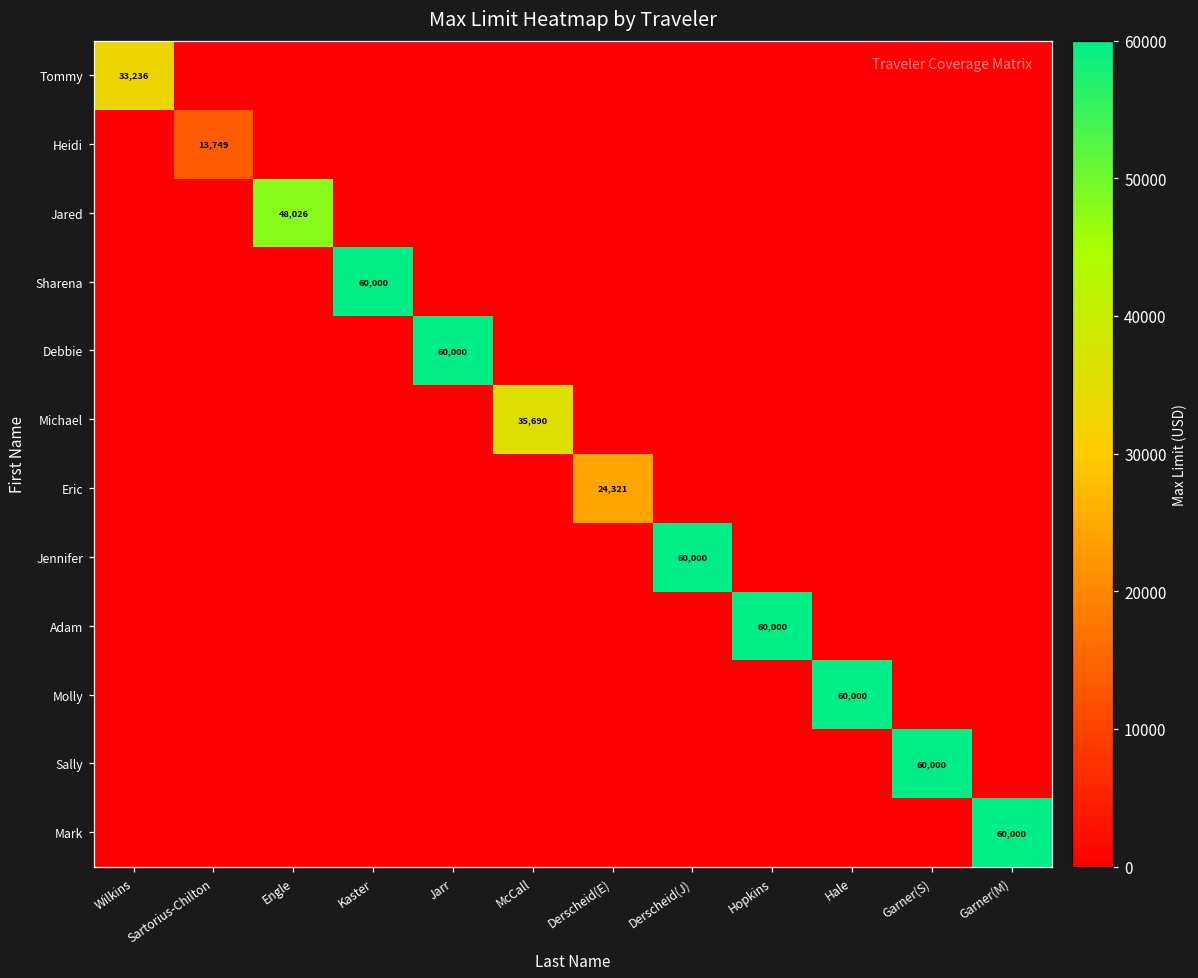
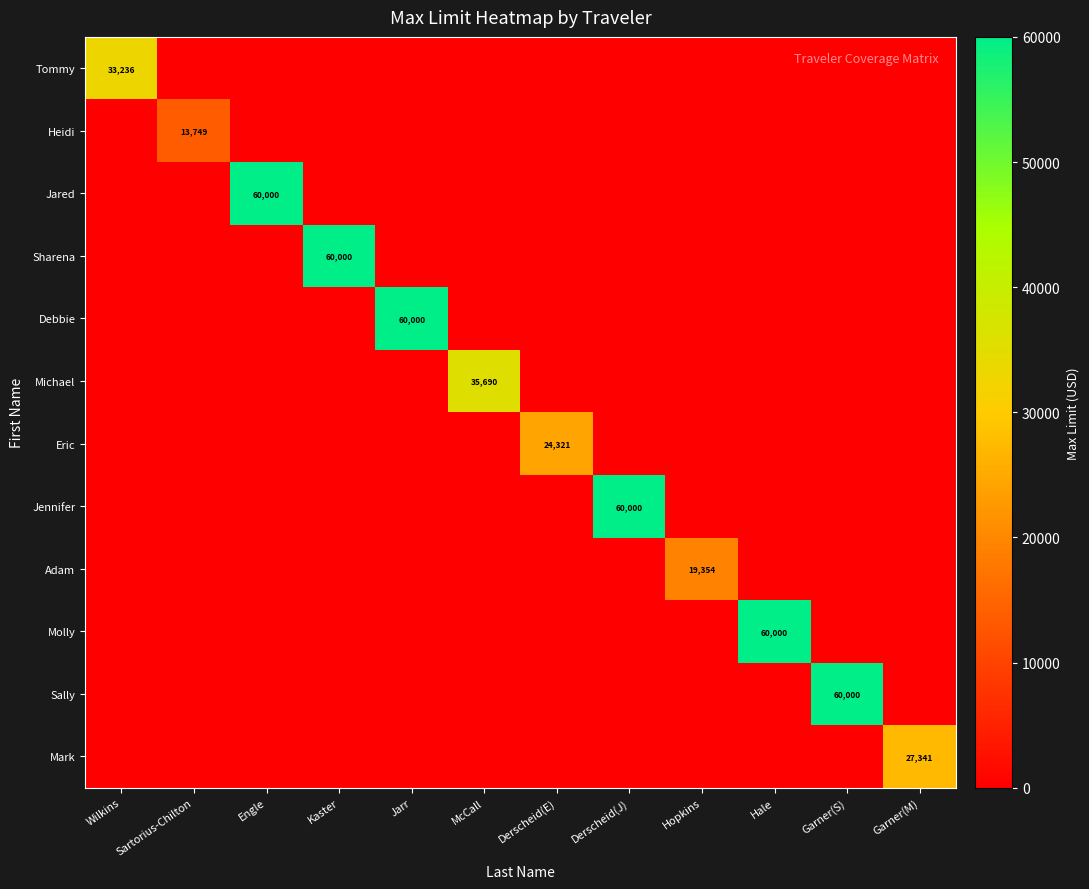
Jared, Engle: 48,026 -> 60,000
Adam, Hopkins: 60,000 -> 19,354
Mark, Garner(M): 60,000 -> 27,341
